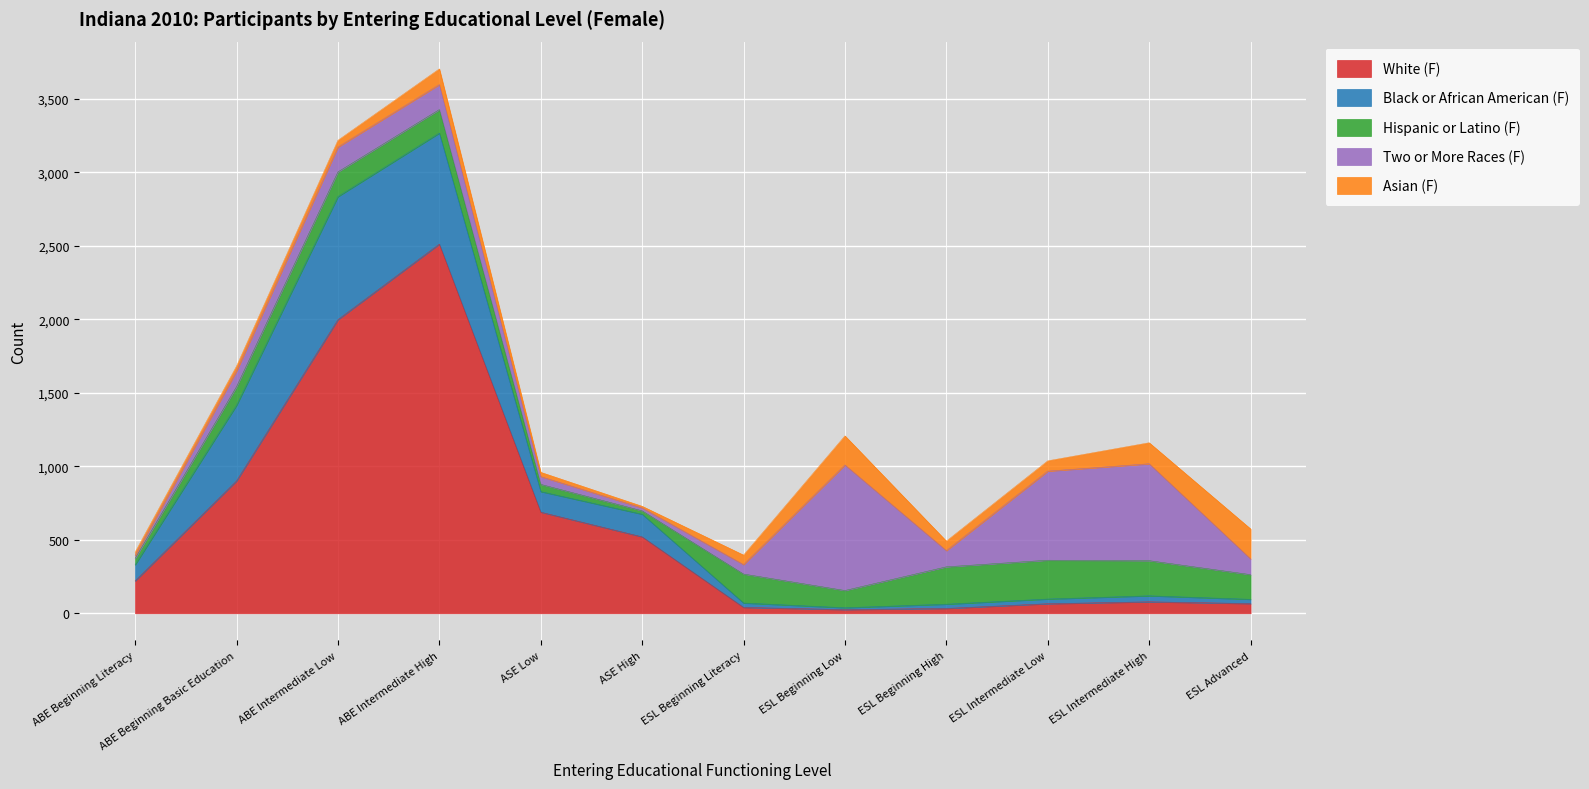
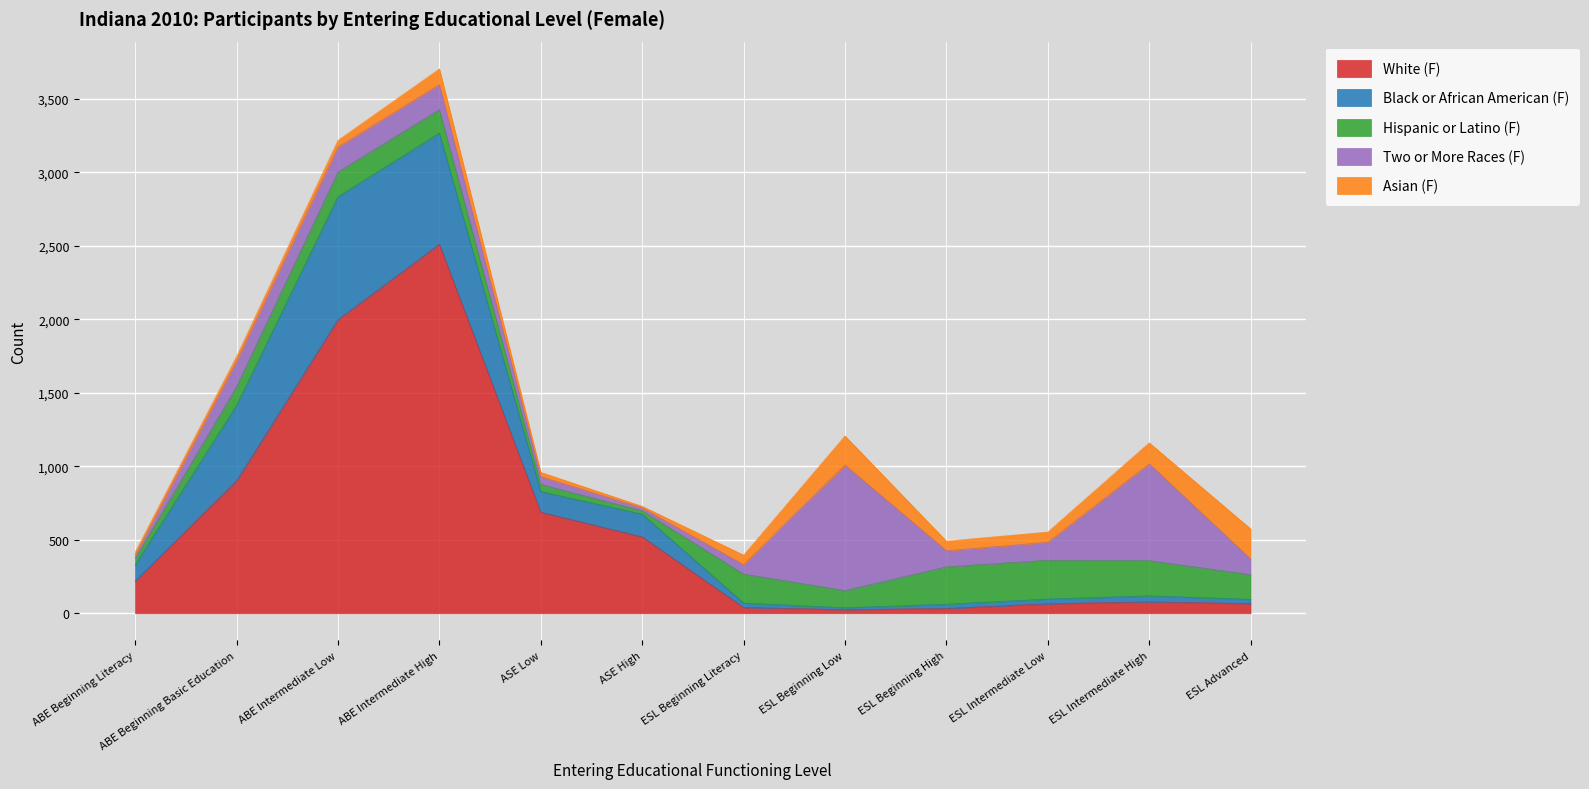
Two or More Races (F), ABE Beginning Basic Education: 110 -> 170
Two or More Races (F), ESL Intermediate Low: 610 -> 120
